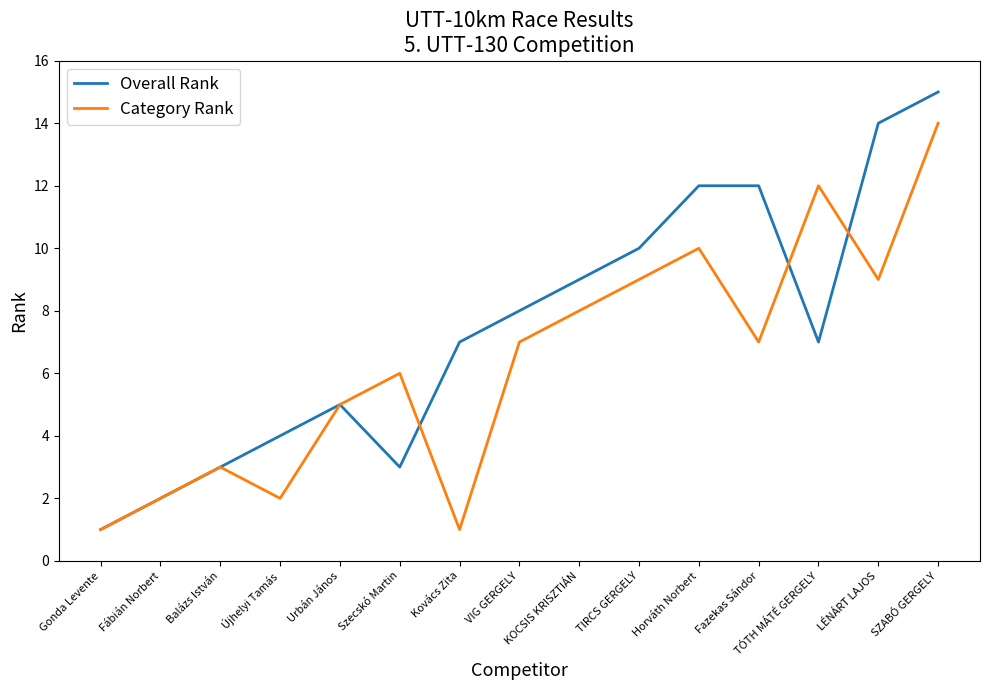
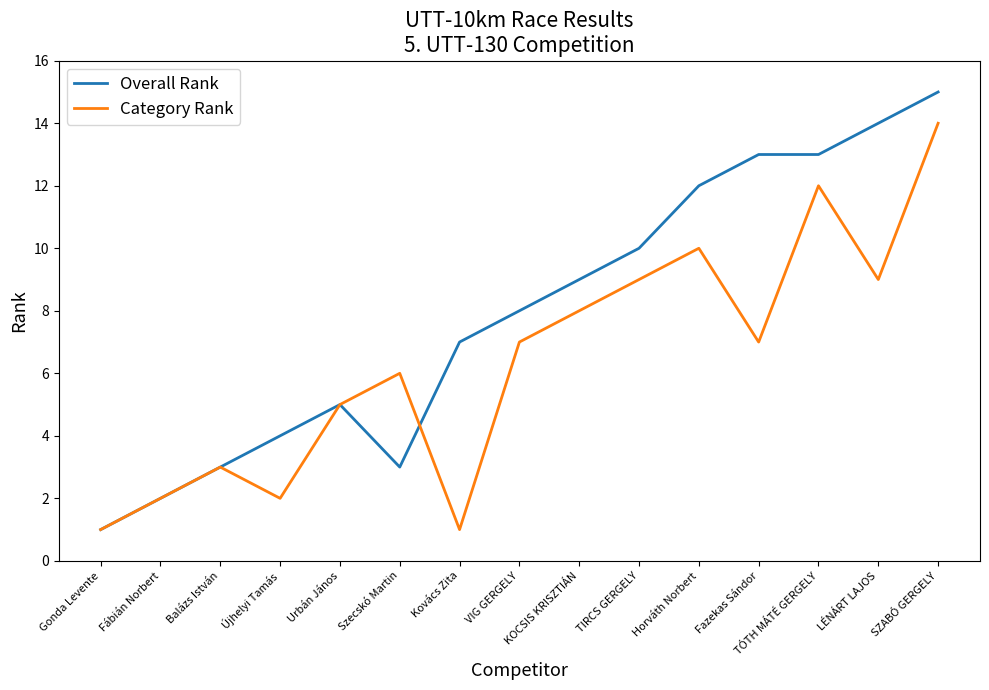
Overall Rank, Fazekas Sándor: 12 -> 13
Overall Rank, TÓTH MÁTÉ GERGELY: 7 -> 13
